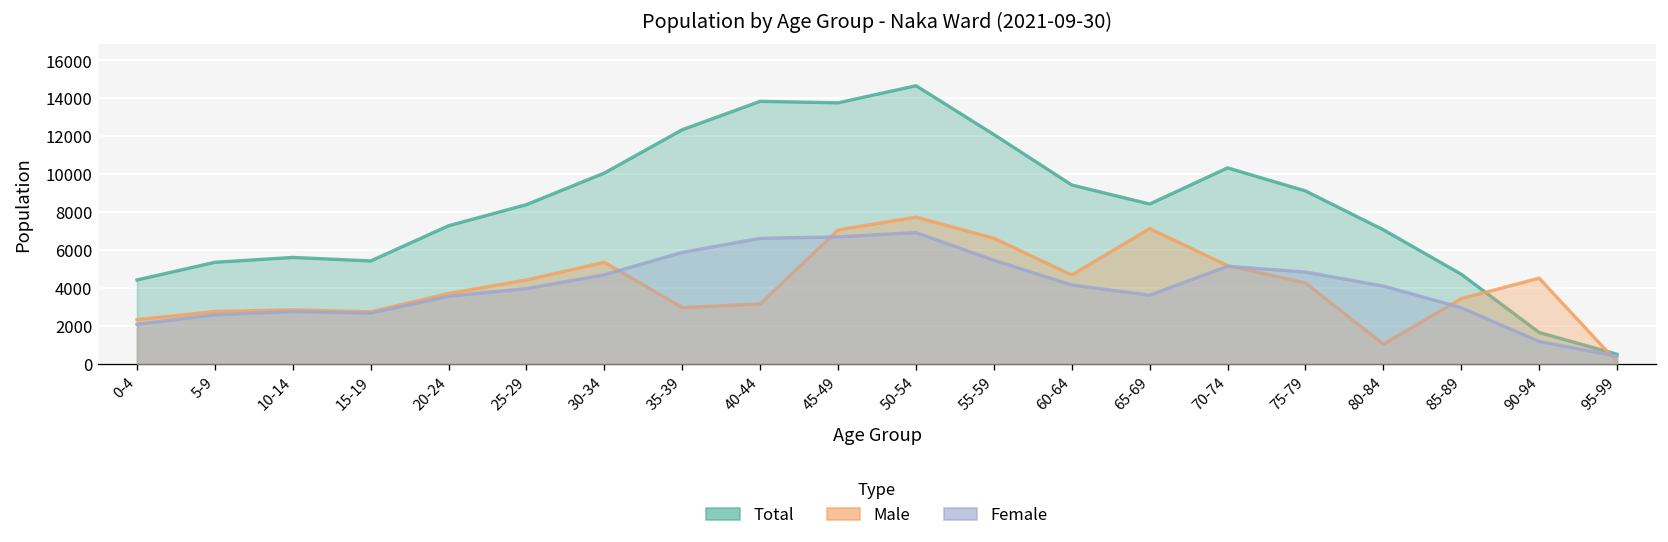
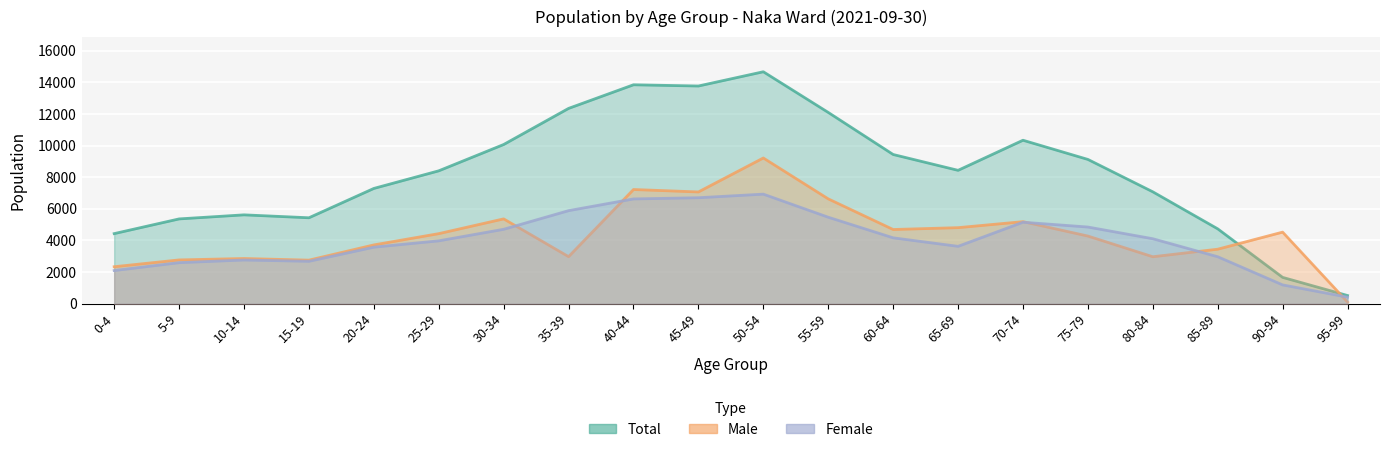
Male, 40-44: 3200 -> 7200
Male, 50-54: 7700 -> 9200
Male, 65-69: 7100 -> 4800
Male, 80-84: 1000 -> 3000
